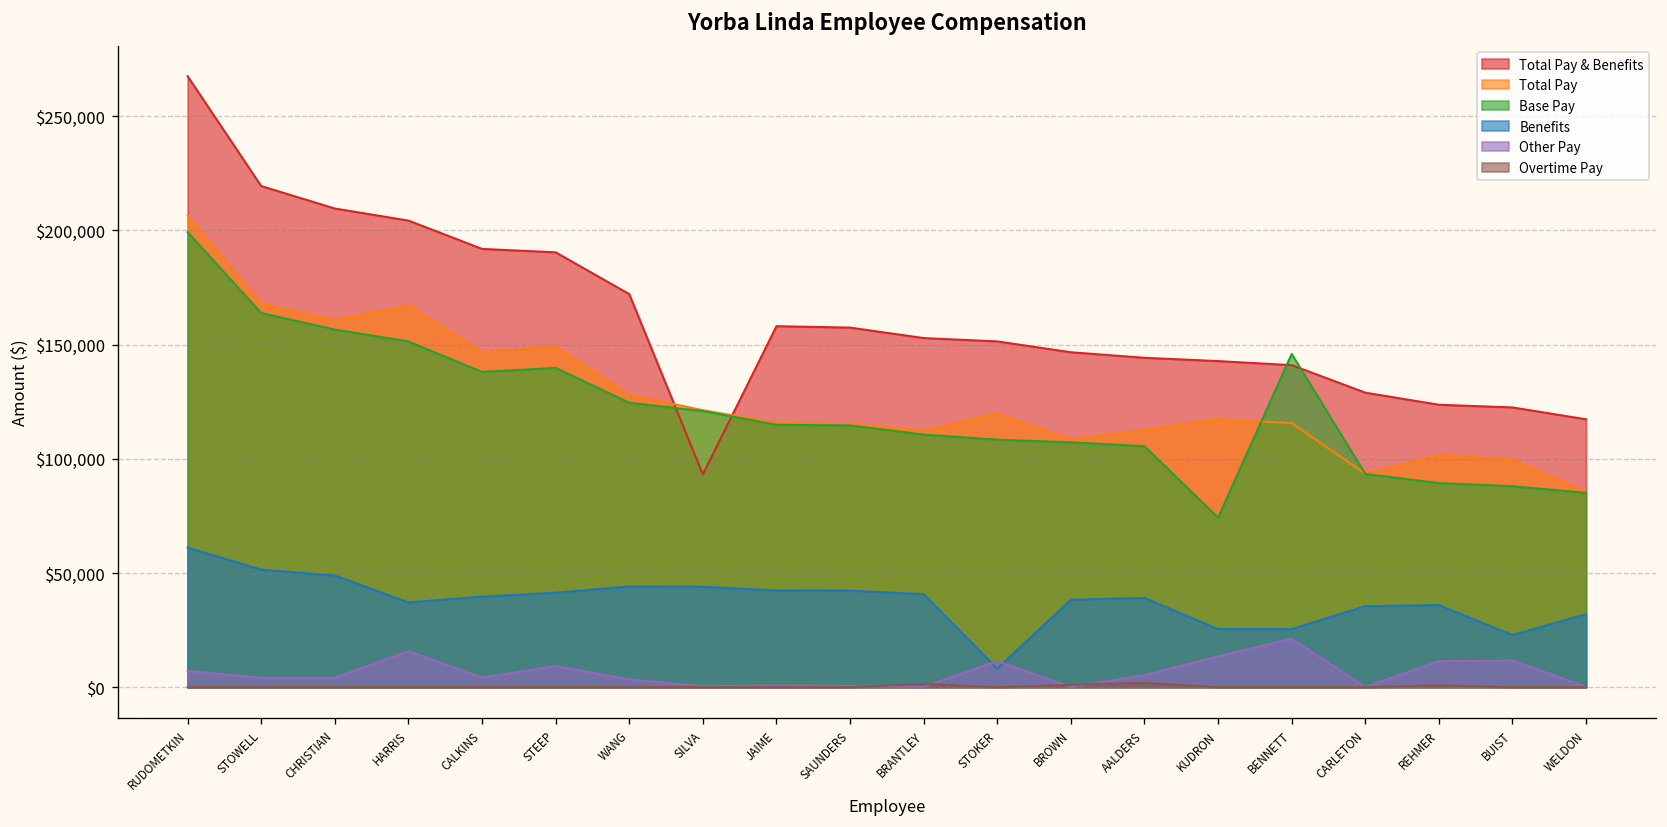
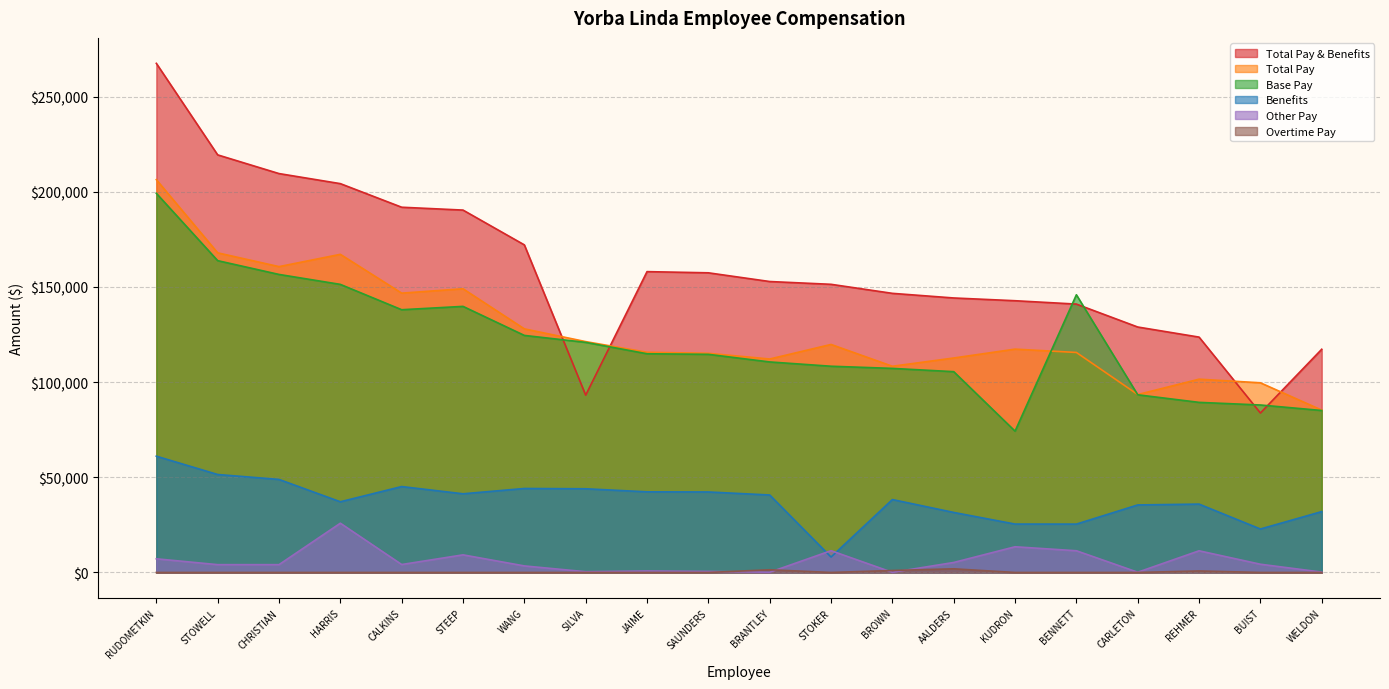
Other Pay, HARRIS: $16,000 -> $26,000
Benefits, CALKINS: $40,000 -> $45,000
Benefits, AALDERS: $39,000 -> $32,000
Other Pay, BENNETT: $21,000 -> $11,000
Total Pay & Benefits, BUIST: $122,000 -> $84,000
Other Pay, BUIST: $12,000 -> $4,000
